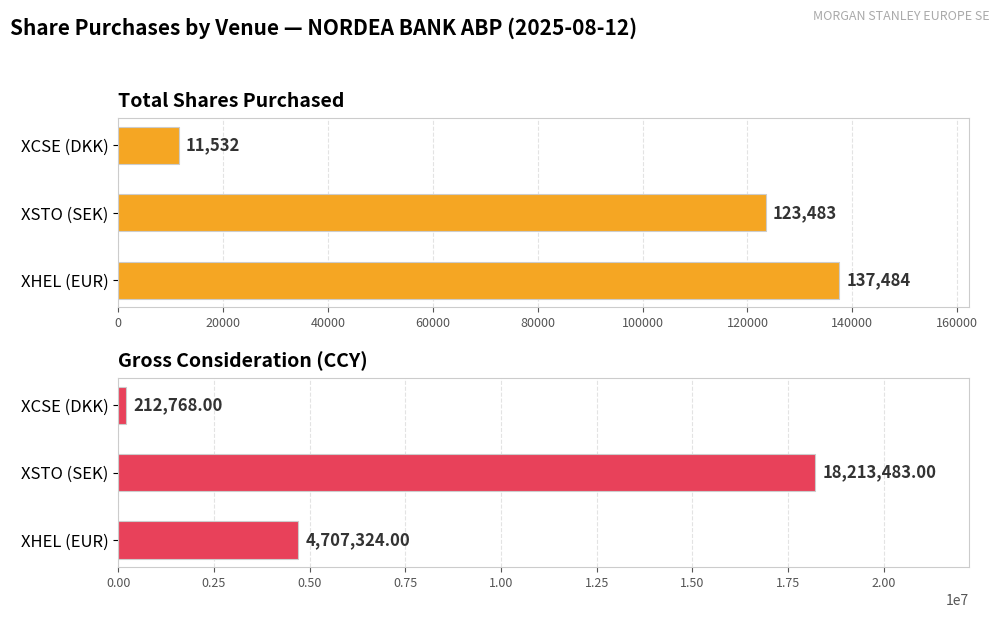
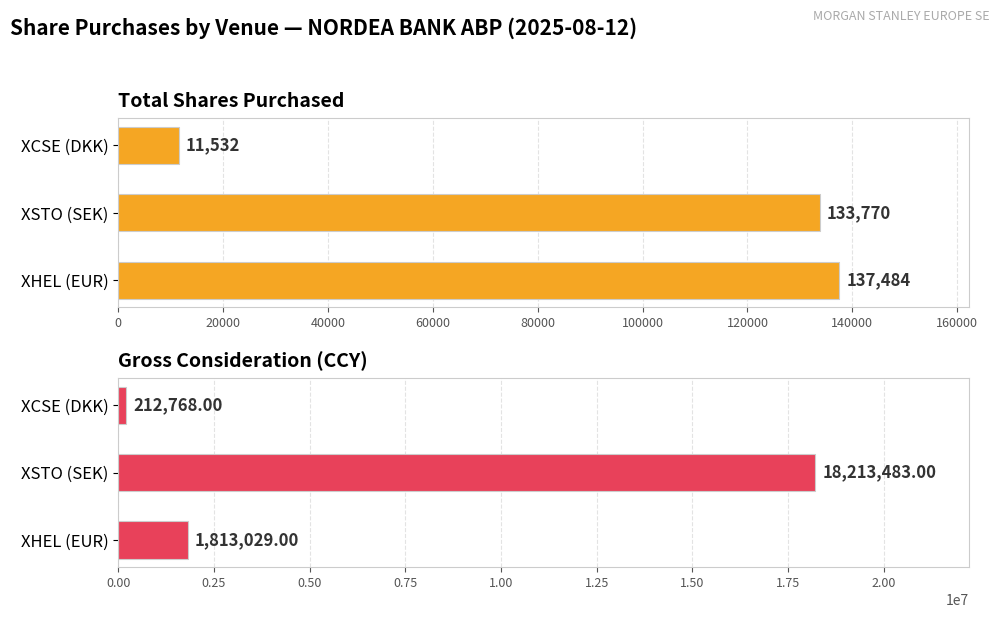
Total Shares Purchased, XSTO (SEK): 123,483 -> 133,770
Gross Consideration (CCY), XHEL (EUR): 4,707,324.00 -> 1,813,029.00
